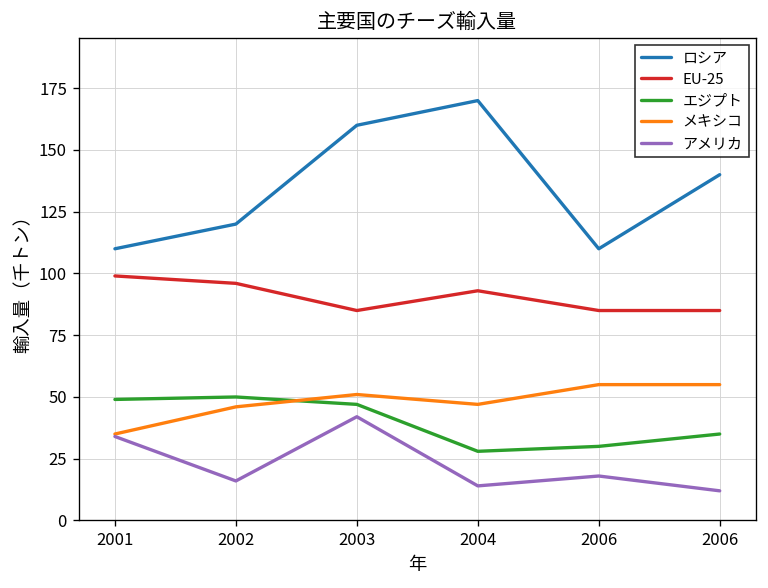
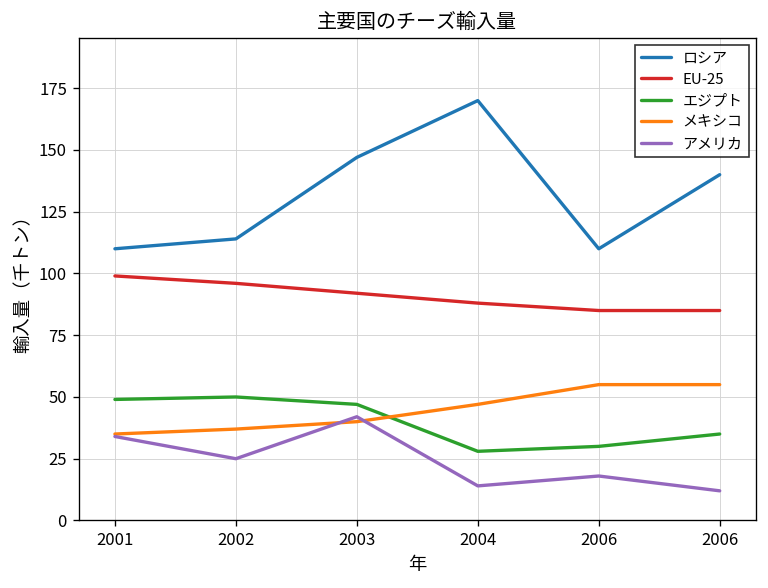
ロシア, 2002: 120 -> 114
メキシコ, 2002: 46 -> 37
アメリカ, 2002: 16 -> 25
ロシア, 2003: 160 -> 147
EU-25, 2003: 85 -> 92
メキシコ, 2003: 51 -> 40
EU-25, 2004: 93 -> 88
